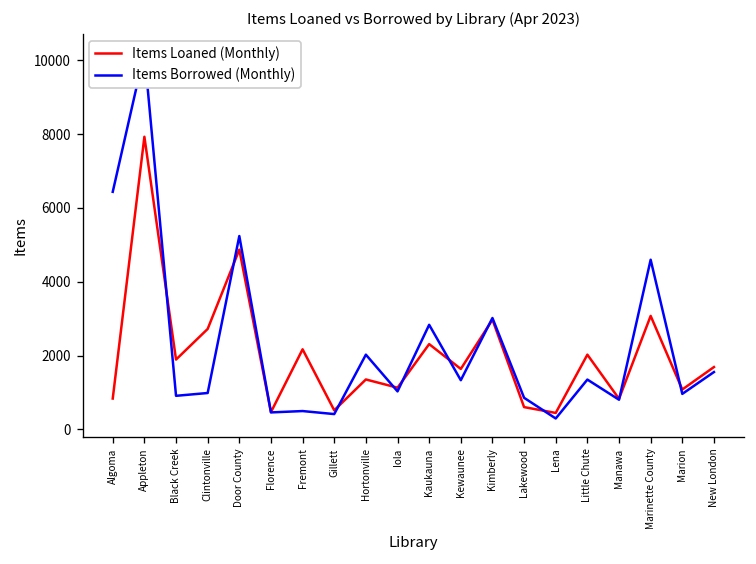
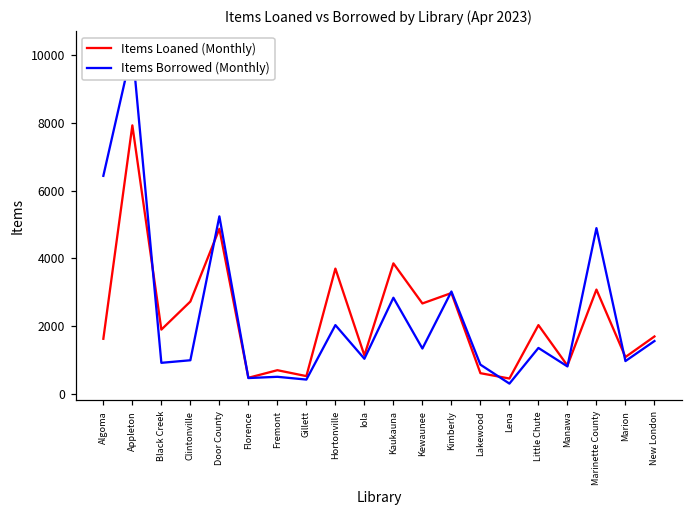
Items Loaned (Monthly), Algoma: 800 -> 1600
Items Loaned (Monthly), Fremont: 2200 -> 700
Items Loaned (Monthly), Hortonville: 1400 -> 3700
Items Loaned (Monthly), Kaukauna: 2300 -> 3900
Items Loaned (Monthly), Kewaunee: 1600 -> 2700
Items Borrowed (Monthly), Marinette County: 4600 -> 4900
